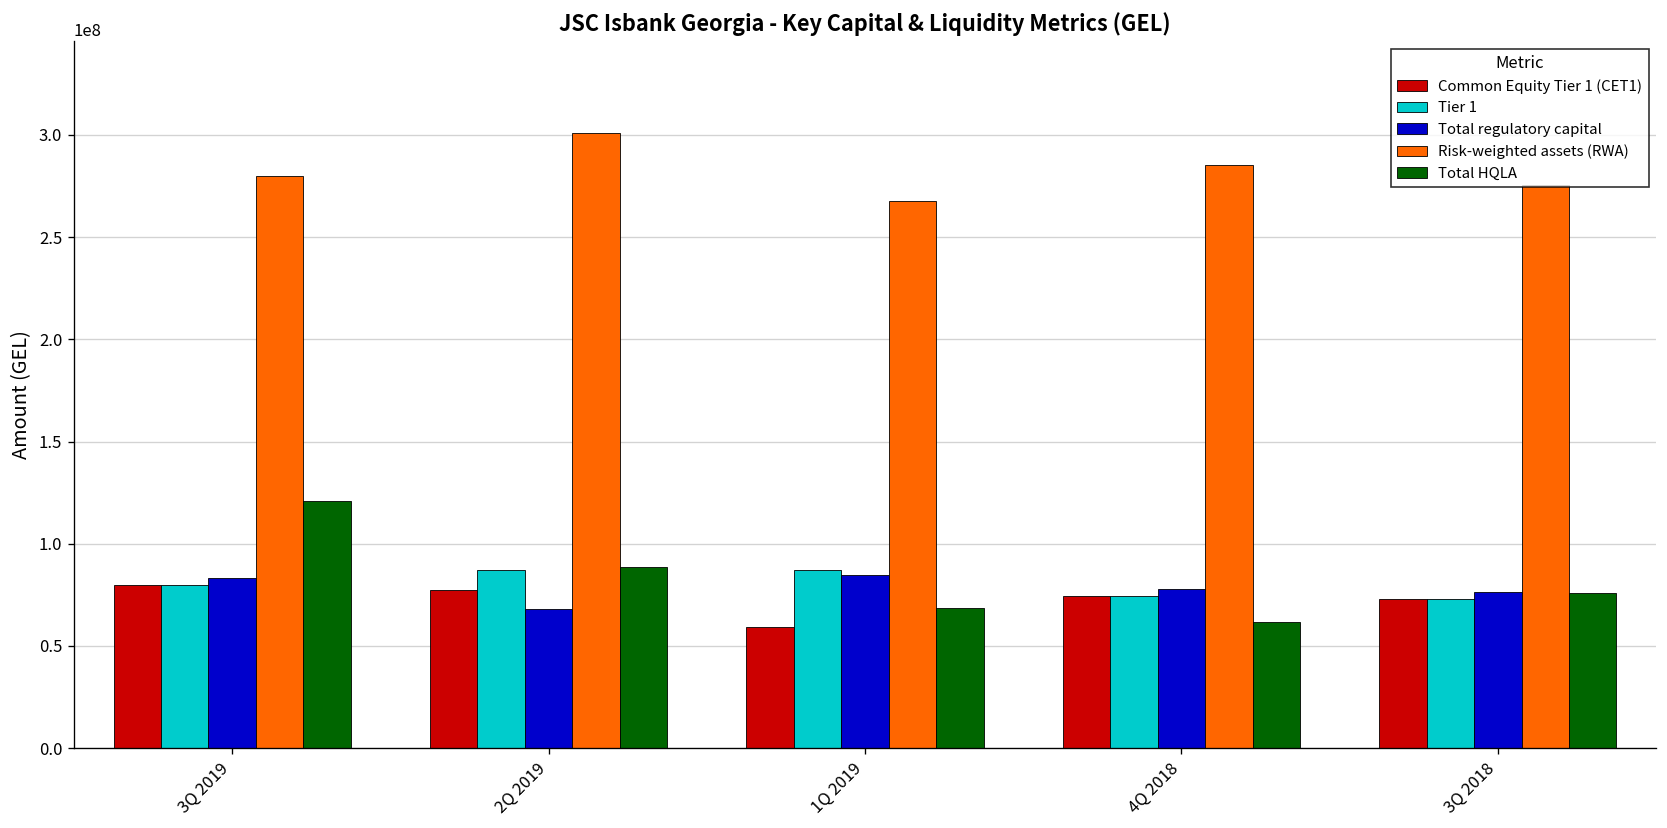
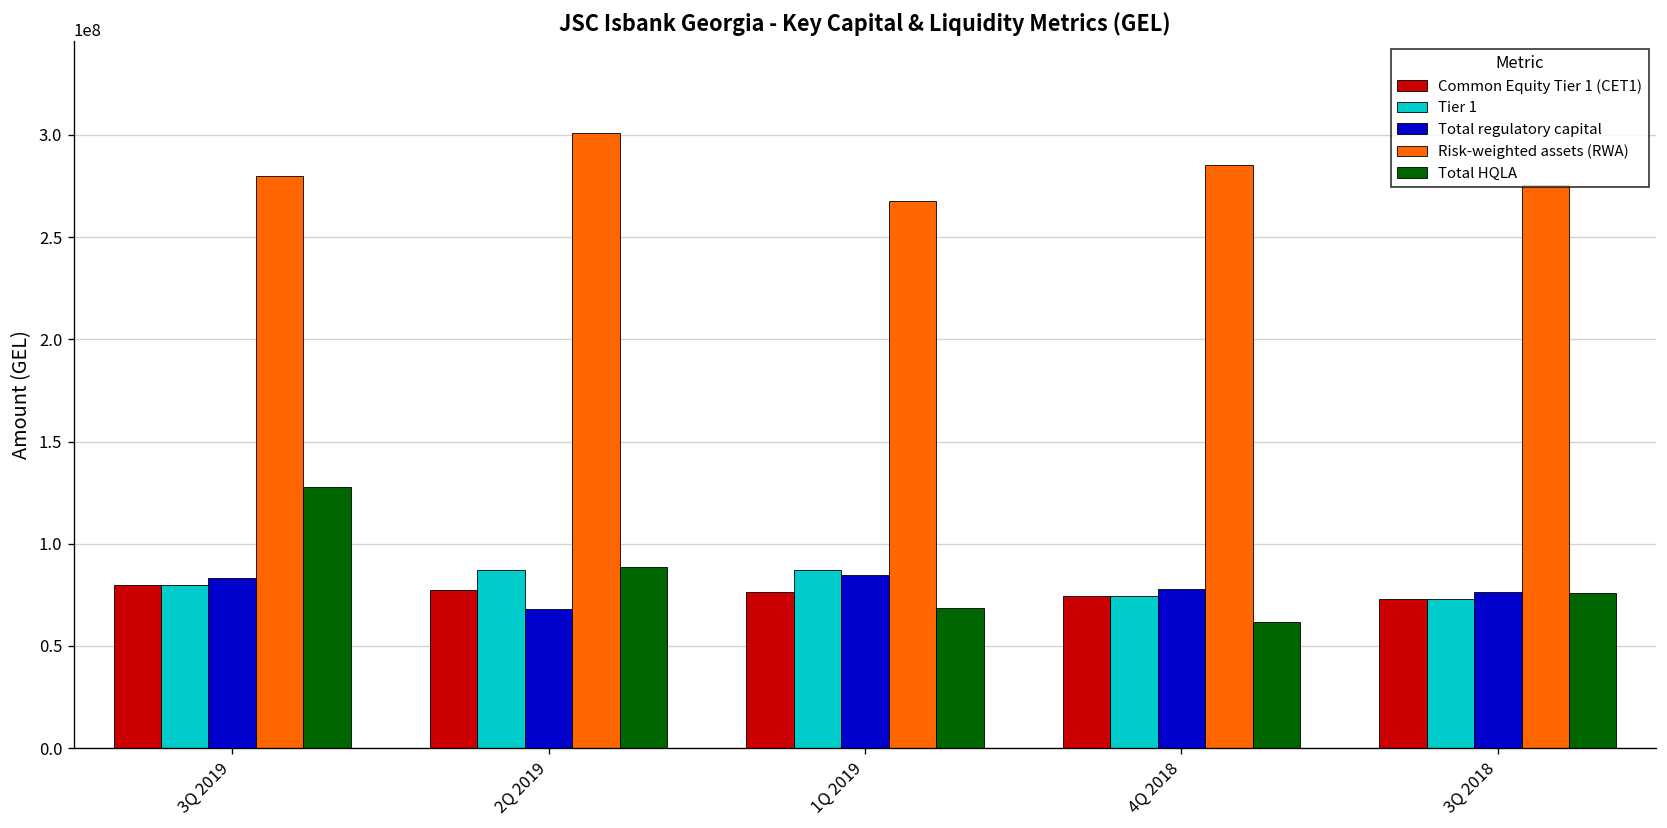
Total HQLA, 3Q 2019: 121000000 -> 128000000
Common Equity Tier 1 (CET1), 1Q 2019: 59000000 -> 76000000
